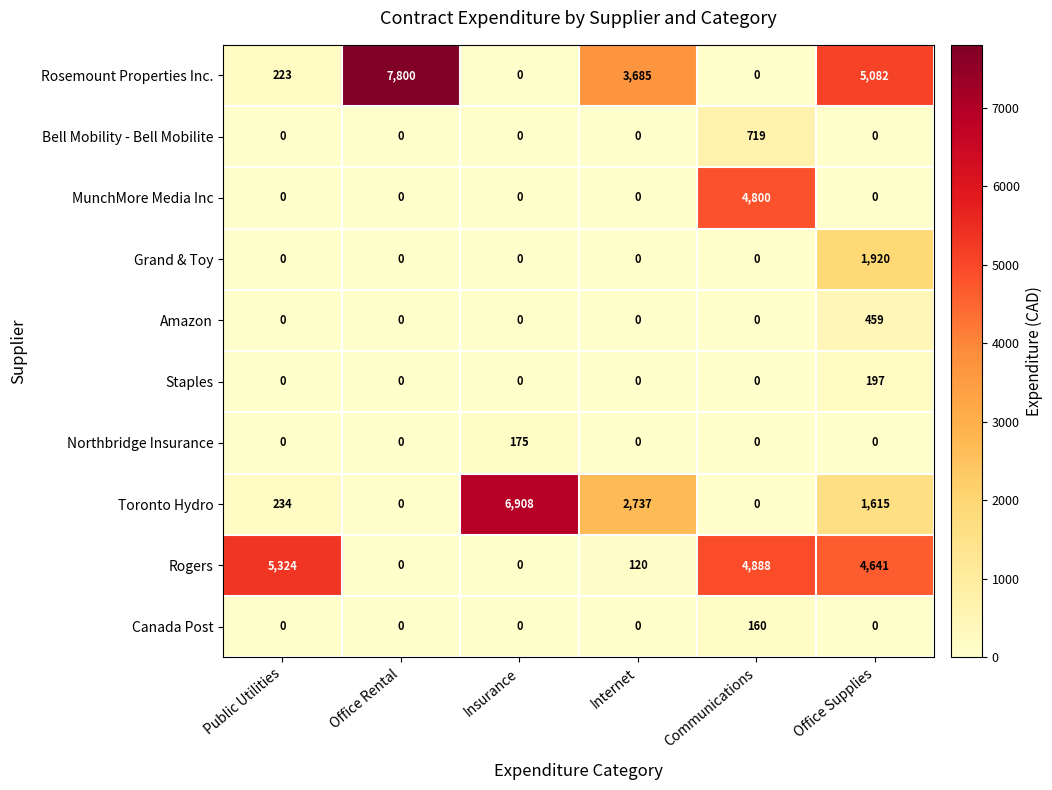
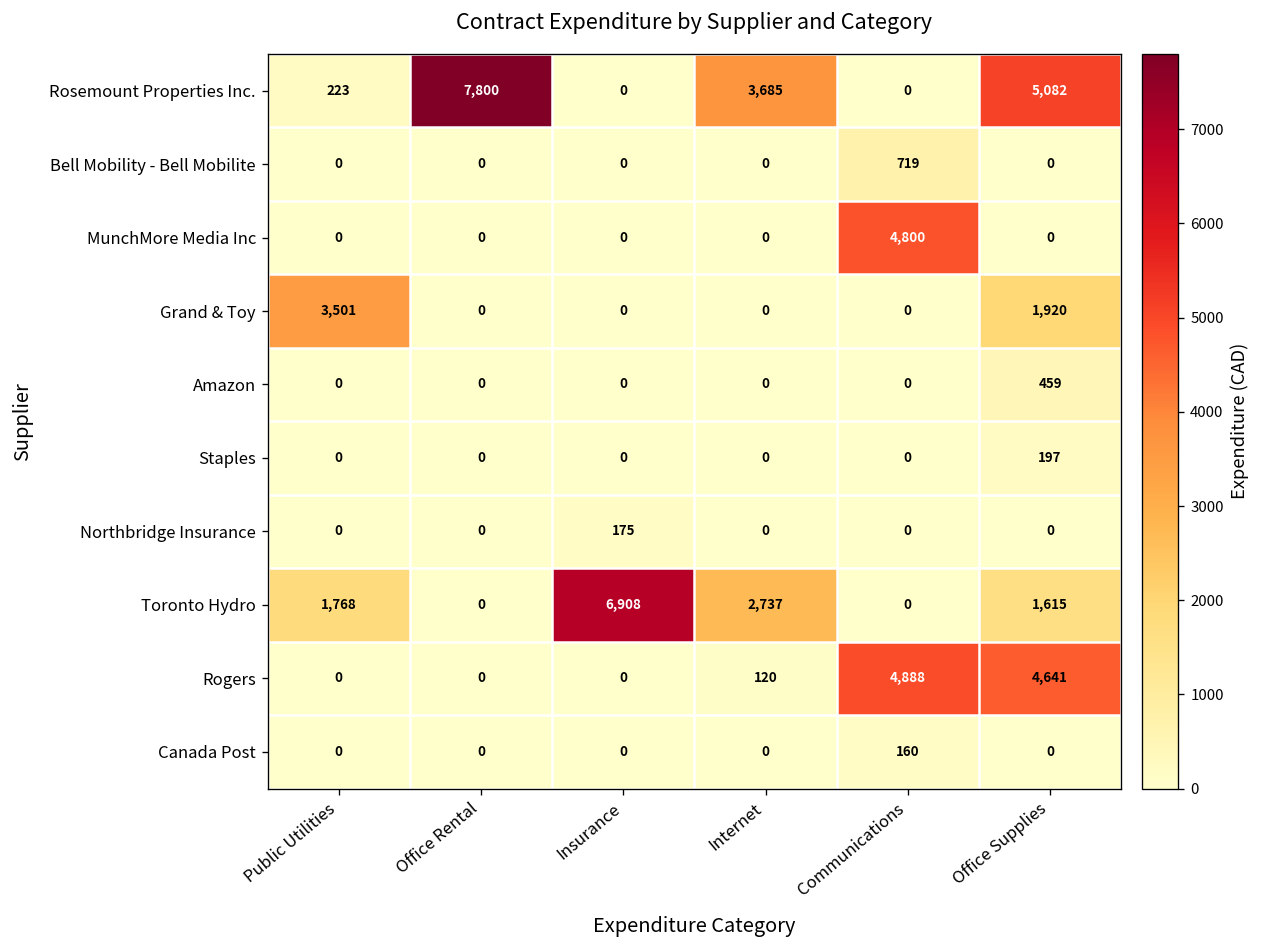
Grand & Toy, Public Utilities: 0 -> 3,501
Toronto Hydro, Public Utilities: 234 -> 1,768
Rogers, Public Utilities: 5,324 -> 0
